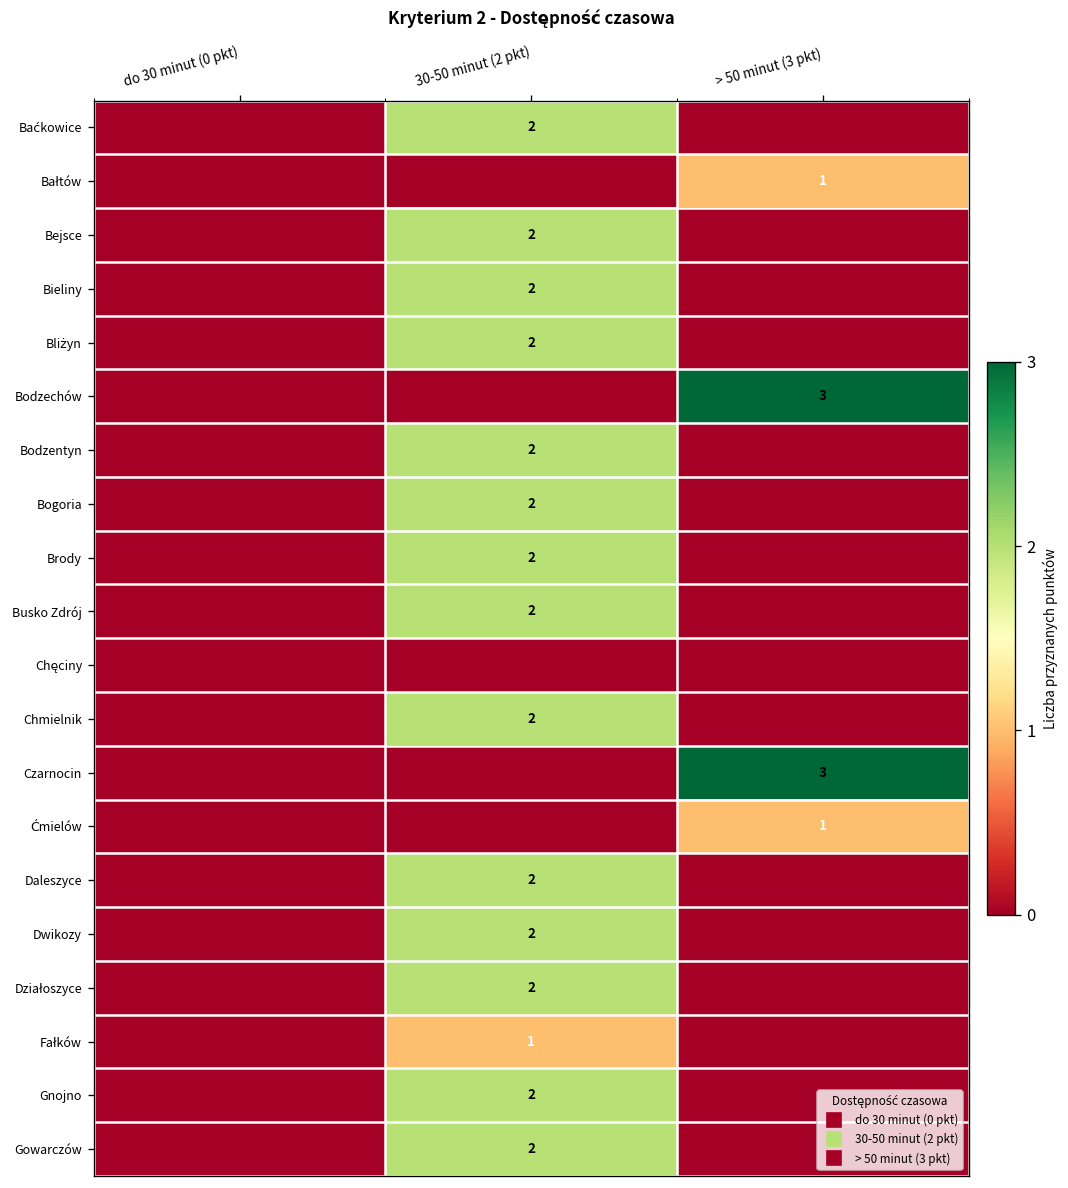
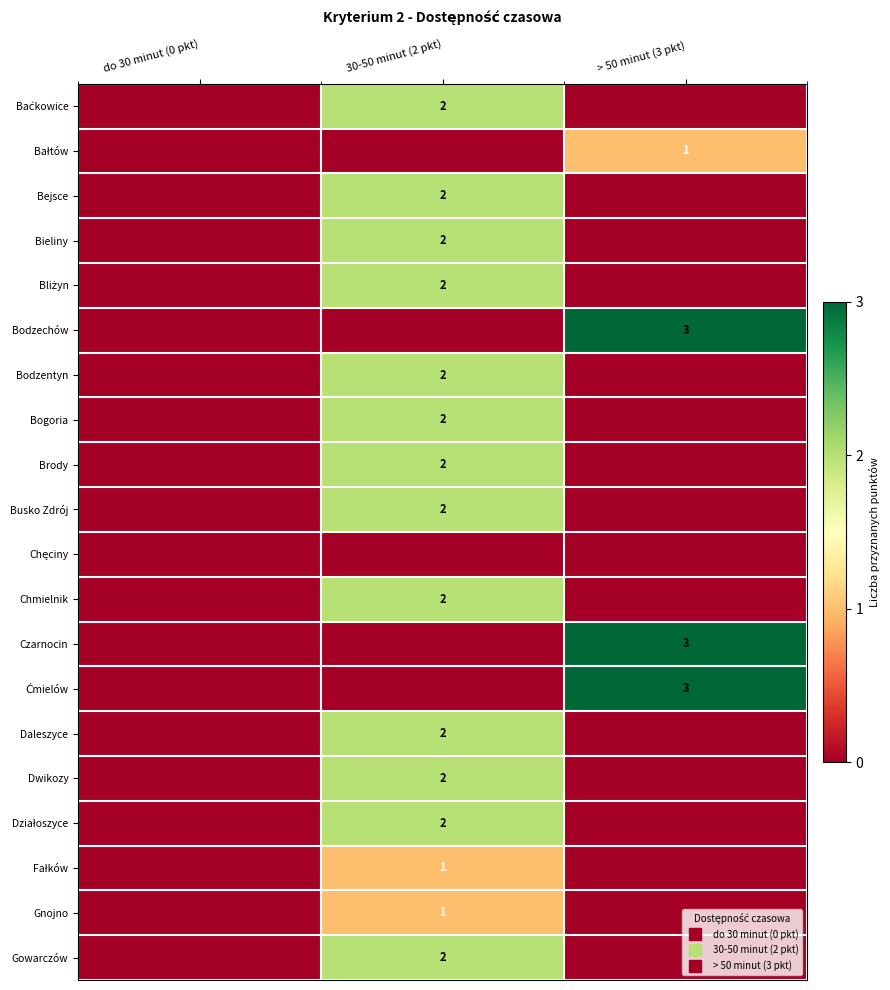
Ćmielów, > 50 minut (3 pkt): 1 -> 3
Gnojno, 30-50 minut (2 pkt): 2 -> 1
